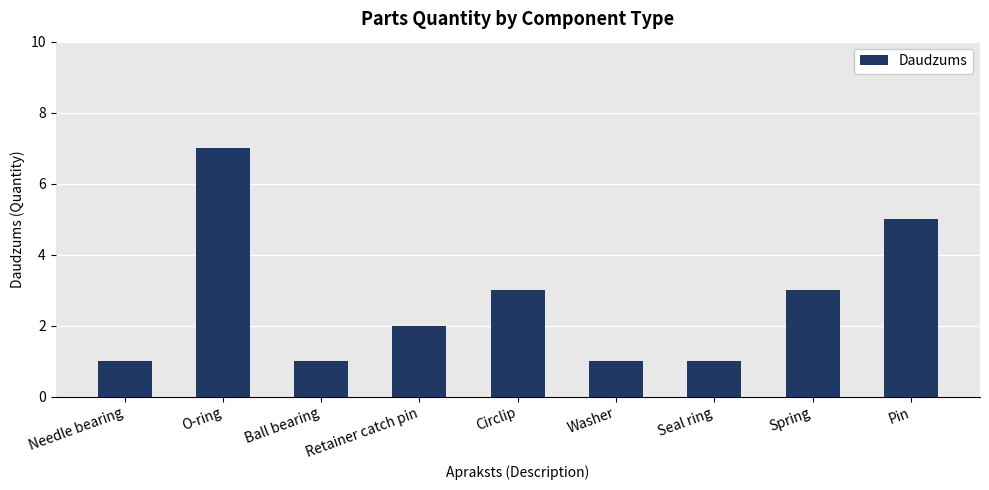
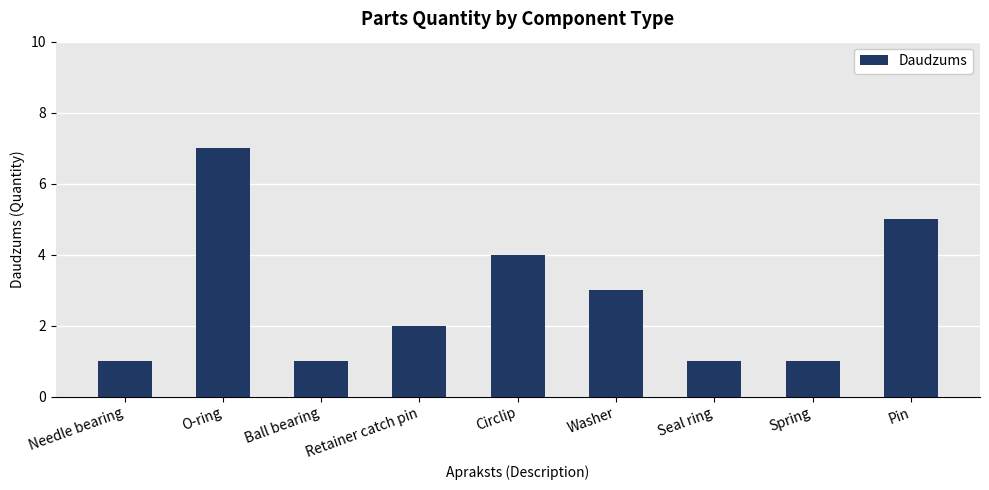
Circlip: 3 -> 4
Washer: 1 -> 3
Spring: 3 -> 1
